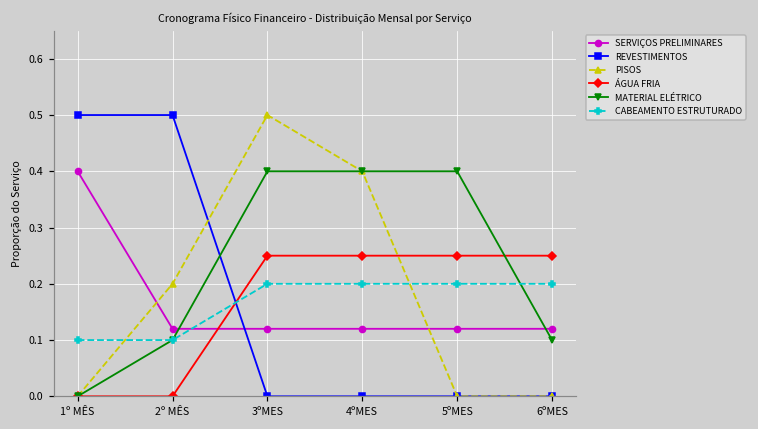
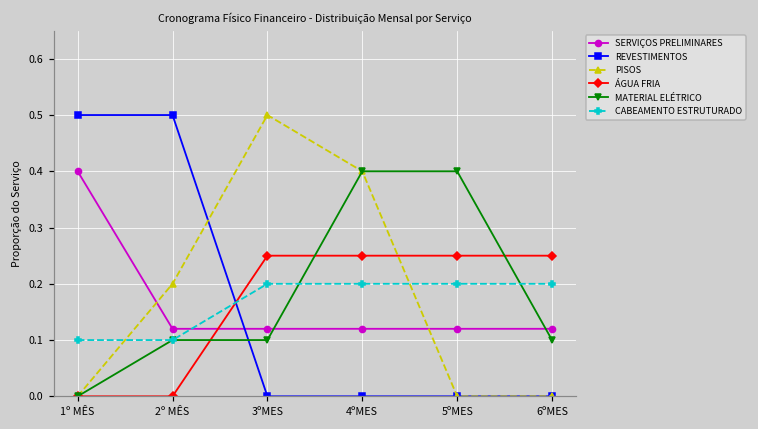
MATERIAL ELÉTRICO, 3ºMES: 0.4 -> 0.1
